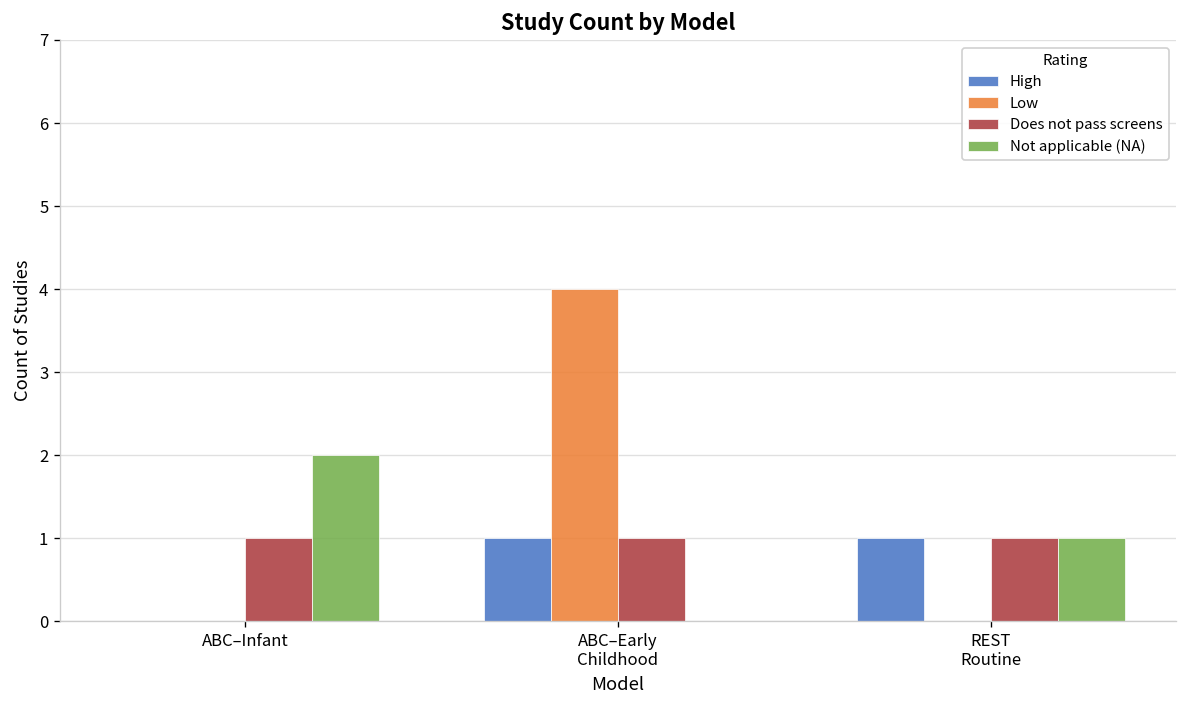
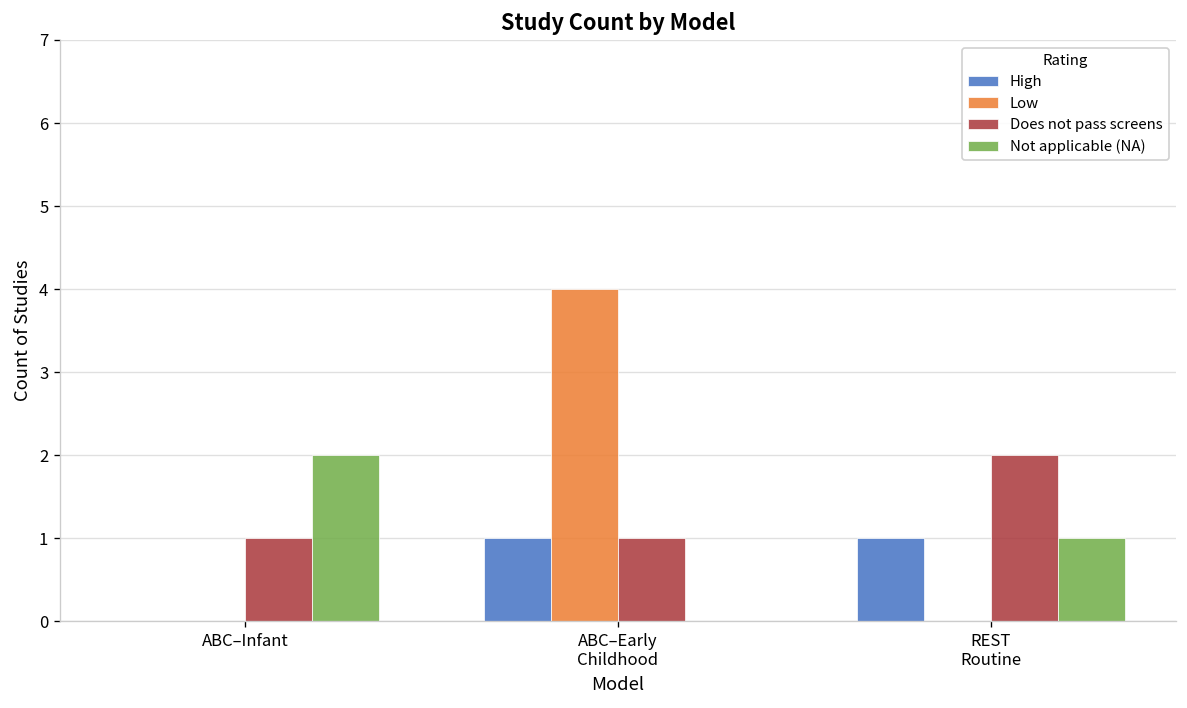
Does not pass screens, REST Routine: 1 -> 2
